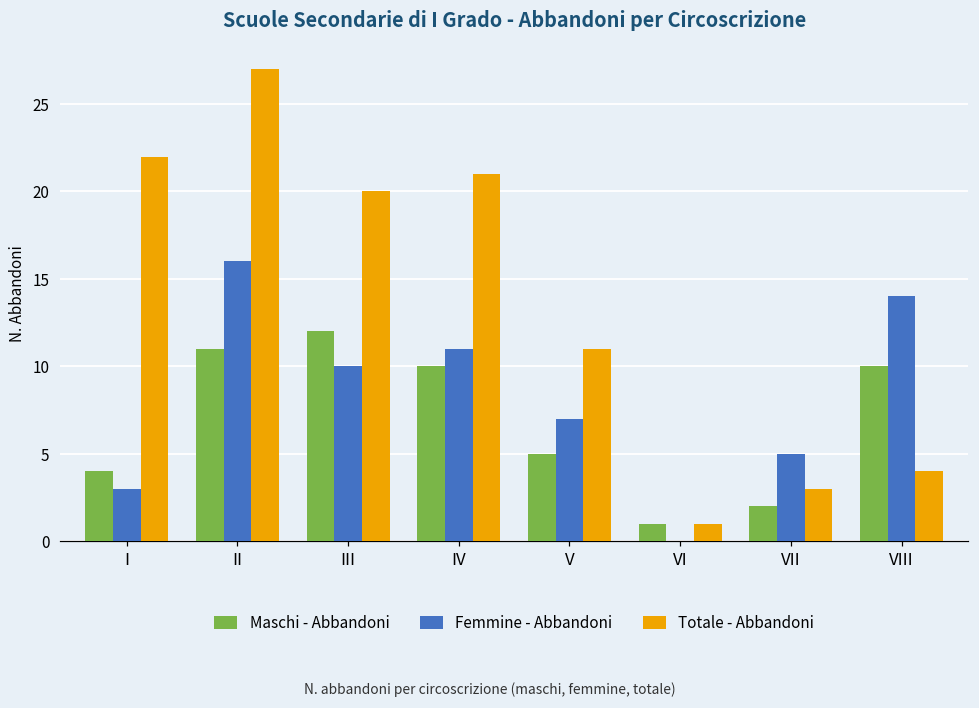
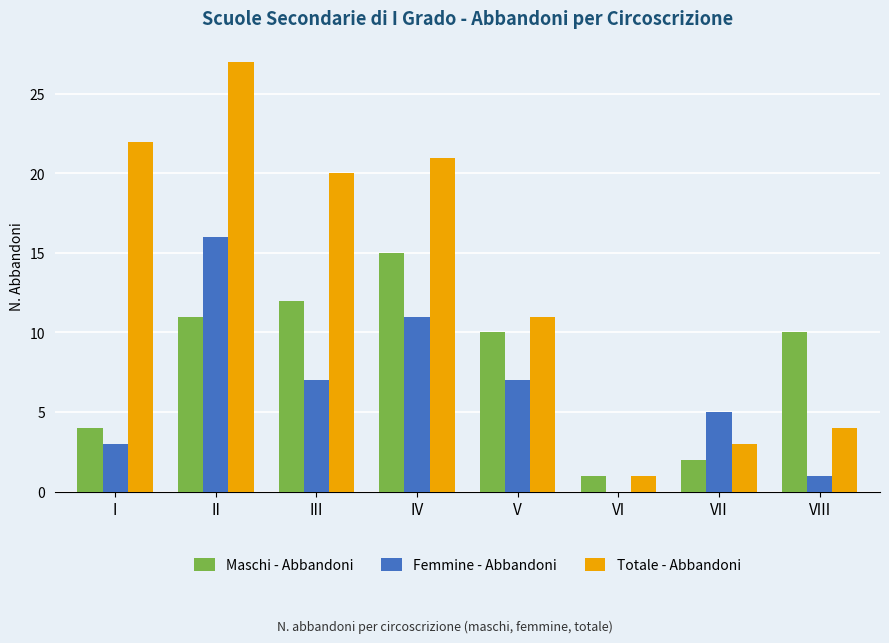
Femmine - Abbandoni, III: 10 -> 7
Maschi - Abbandoni, IV: 10 -> 15
Maschi - Abbandoni, V: 5 -> 10
Femmine - Abbandoni, VIII: 14 -> 1
